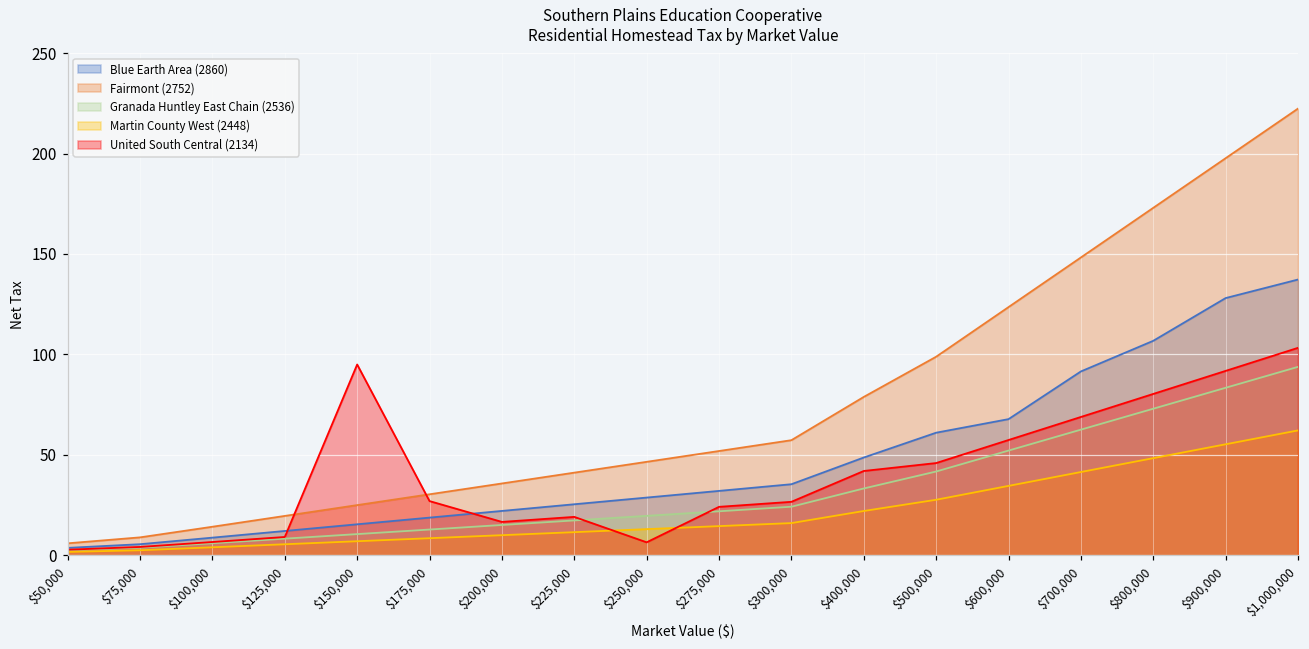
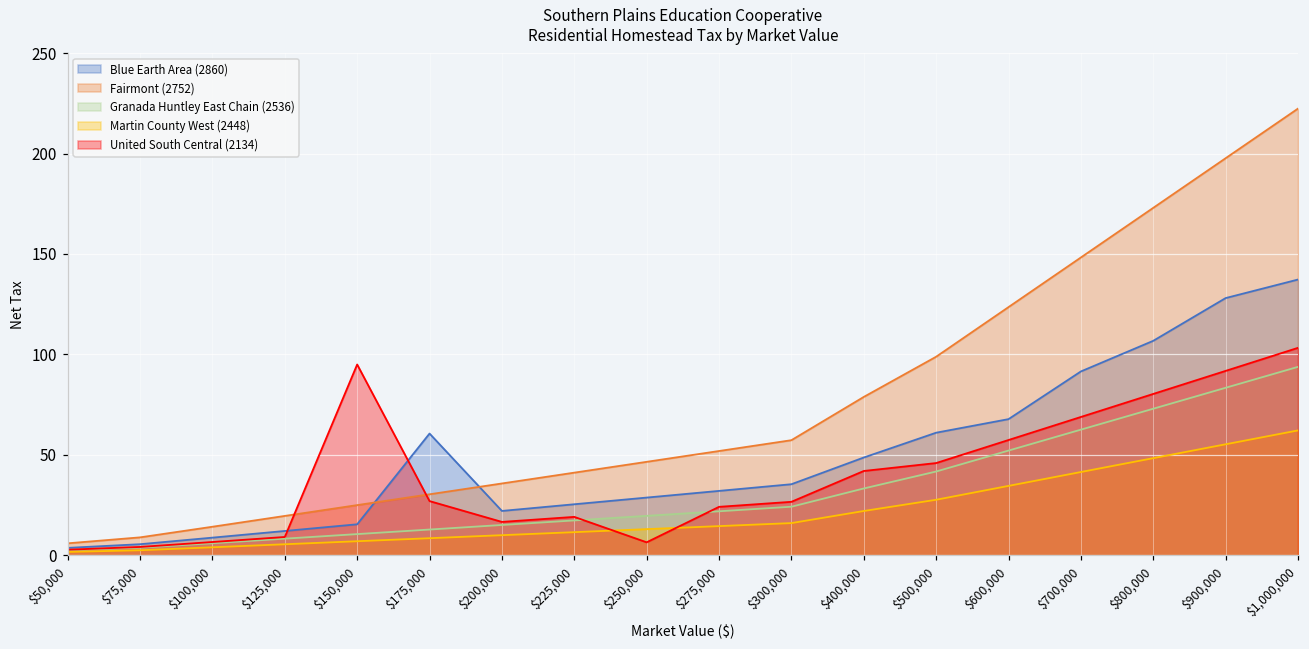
Blue Earth Area (2860), $175,000: 19 -> 61
